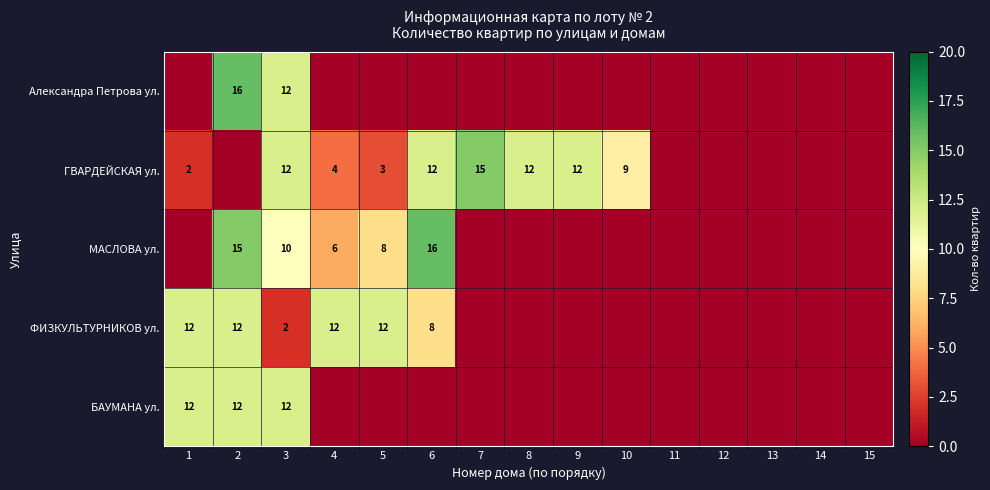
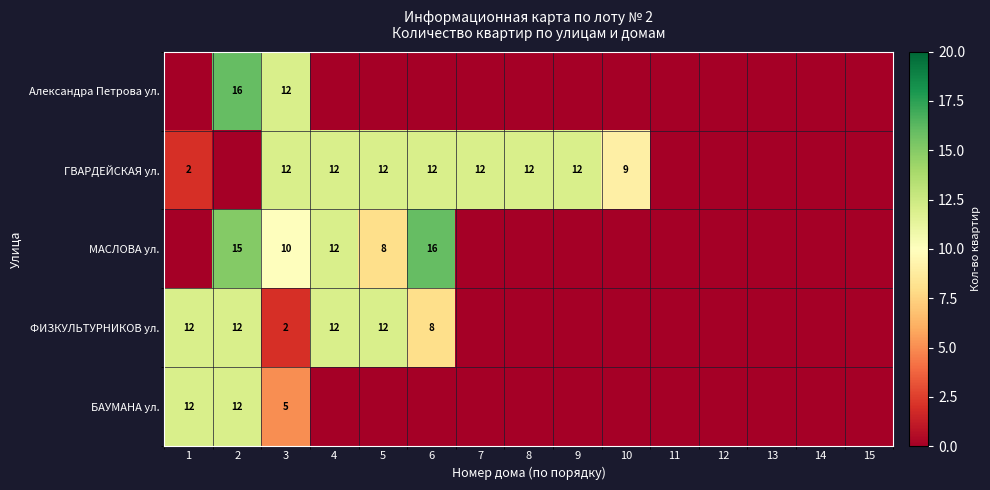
ГВАРДЕЙСКАЯ ул., 4: 4 -> 12
ГВАРДЕЙСКАЯ ул., 5: 3 -> 12
ГВАРДЕЙСКАЯ ул., 7: 15 -> 12
МАСЛОВА ул., 4: 6 -> 12
БАУМАНА ул., 3: 12 -> 5
